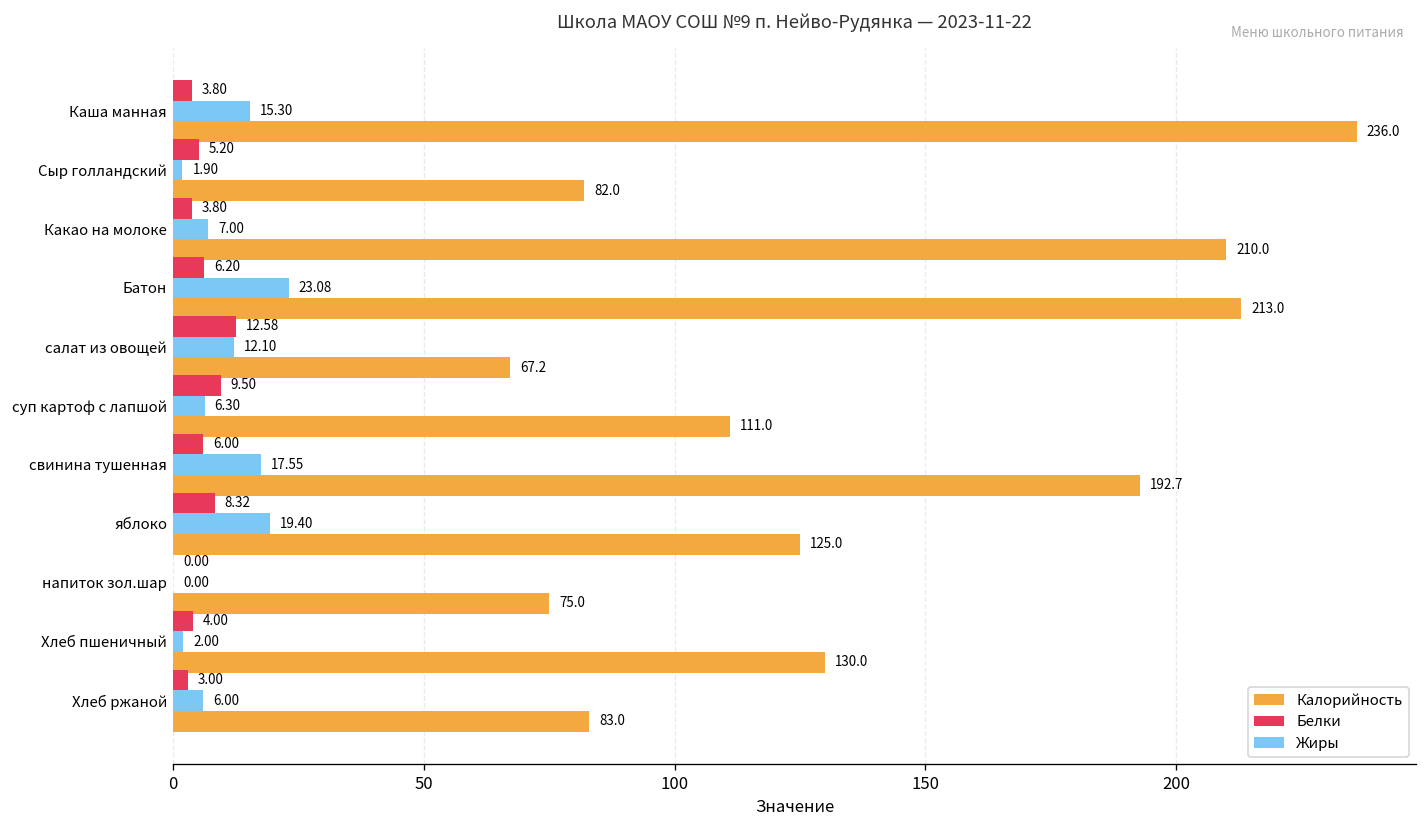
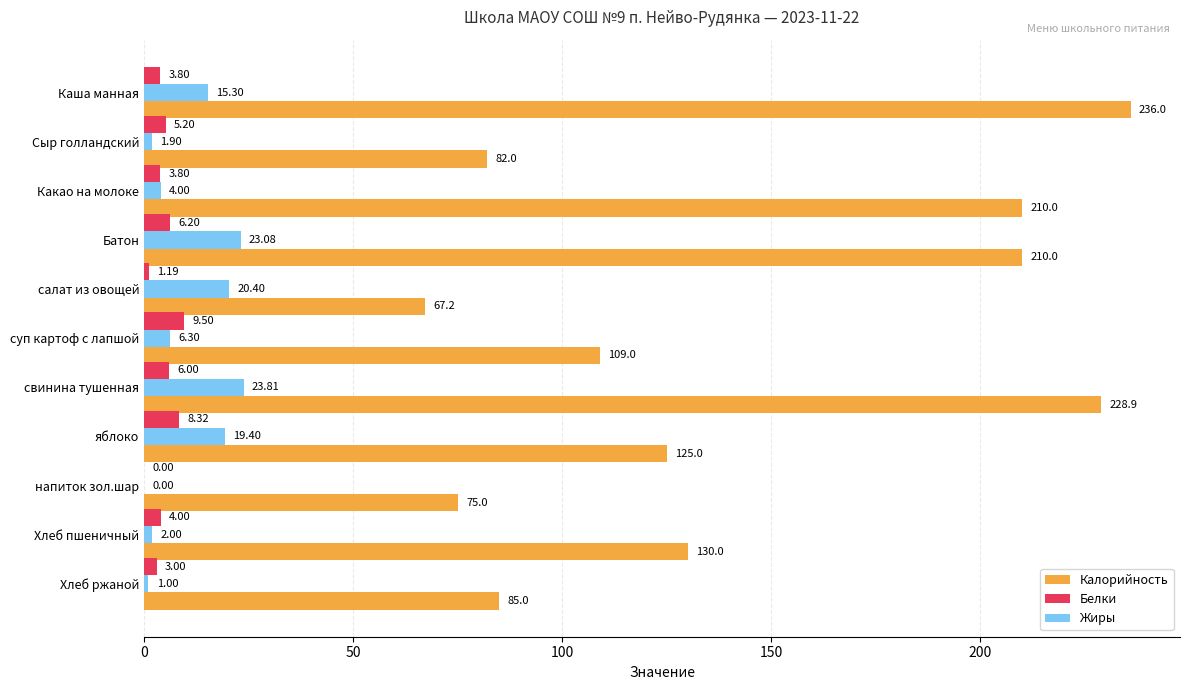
Жиры, Какао на молоке: 7.00 -> 4.00
Калорийность, Батон: 213.0 -> 210.0
Белки, салат из овощей: 12.58 -> 1.19
Жиры, салат из овощей: 12.10 -> 20.40
Калорийность, суп картоф с лапшой: 111.0 -> 109.0
Жиры, свинина тушенная: 17.55 -> 23.81
Калорийность, свинина тушенная: 192.7 -> 228.9
Жиры, Хлеб ржаной: 6.00 -> 1.00
Калорийность, Хлеб ржаной: 83.0 -> 85.0
